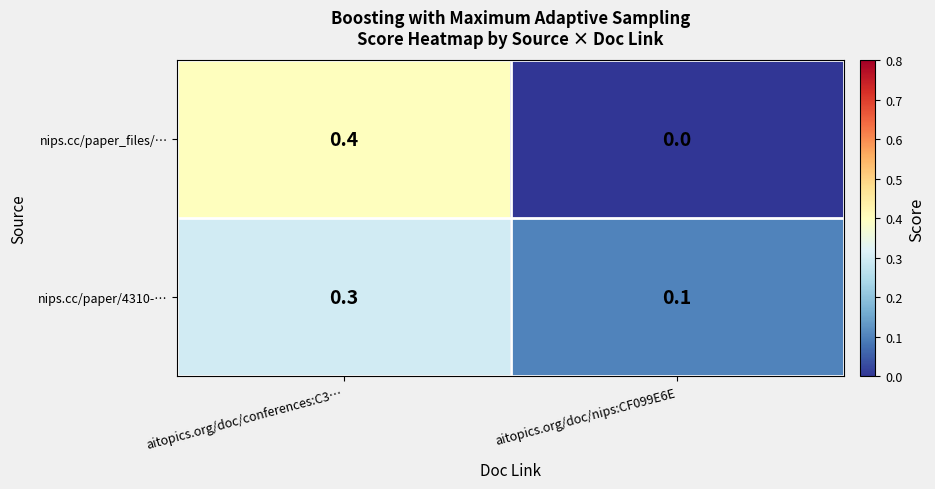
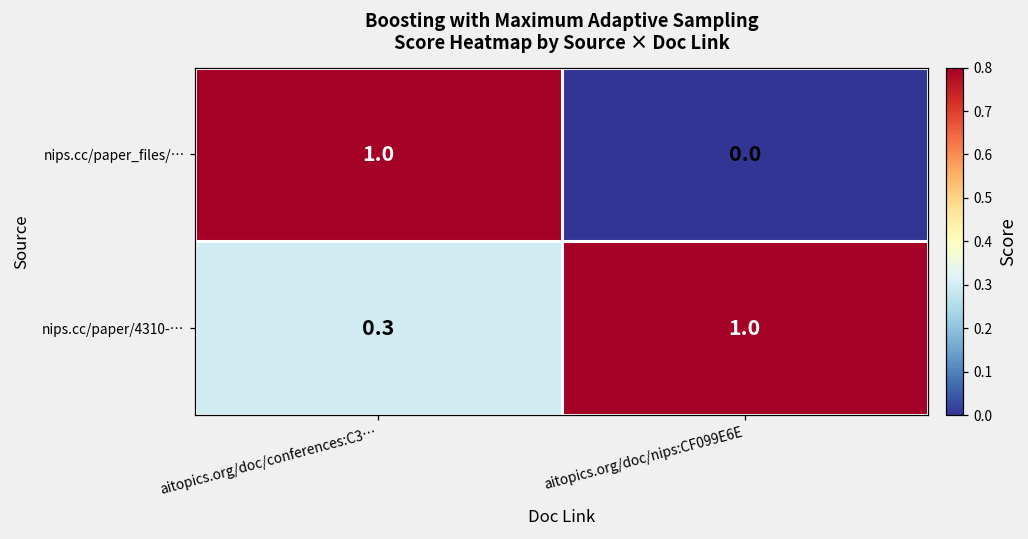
nips.cc/paper_files/…, aitopics.org/doc/conferences:C3…: 0.4 -> 1.0
nips.cc/paper/4310-…, aitopics.org/doc/nips:CF099E6E: 0.1 -> 1.0
